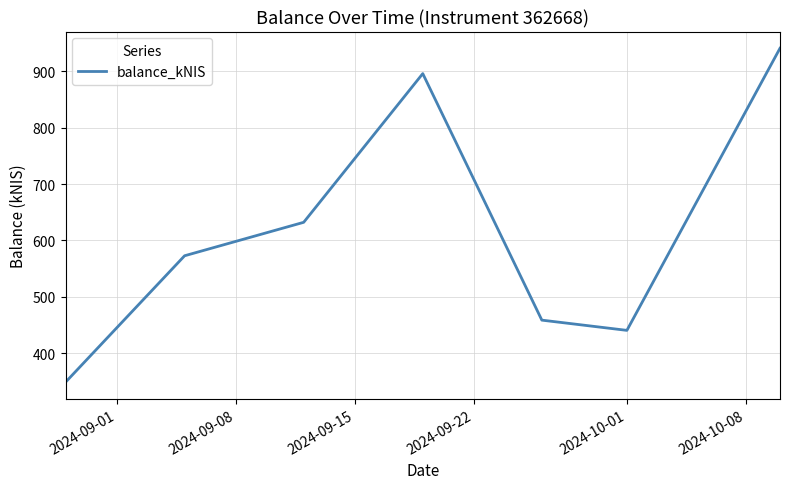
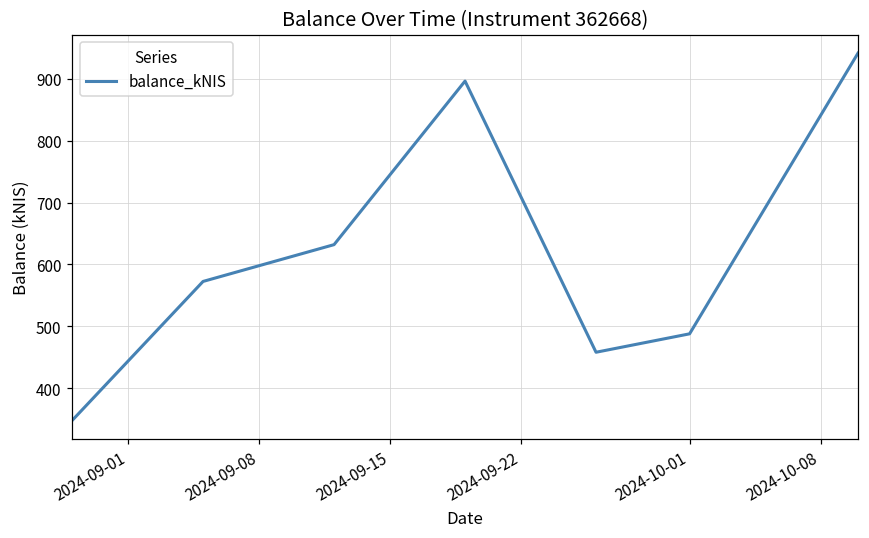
2024-10-01: 440 -> 490
